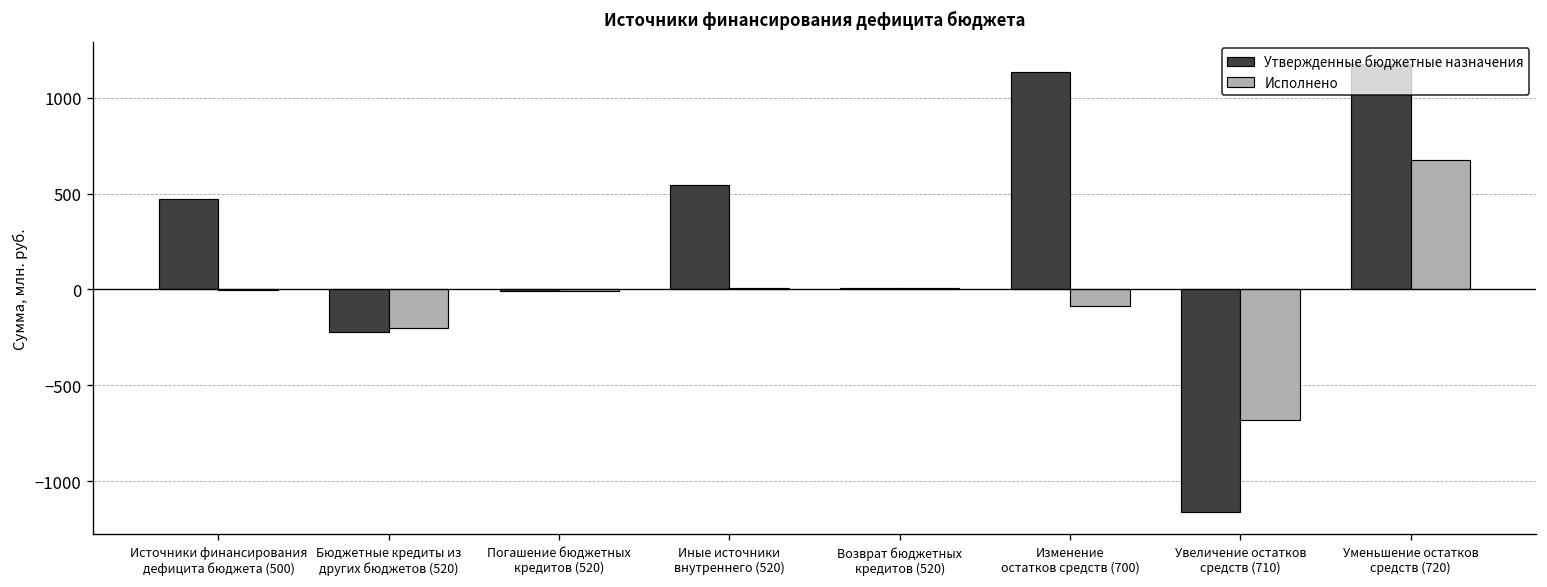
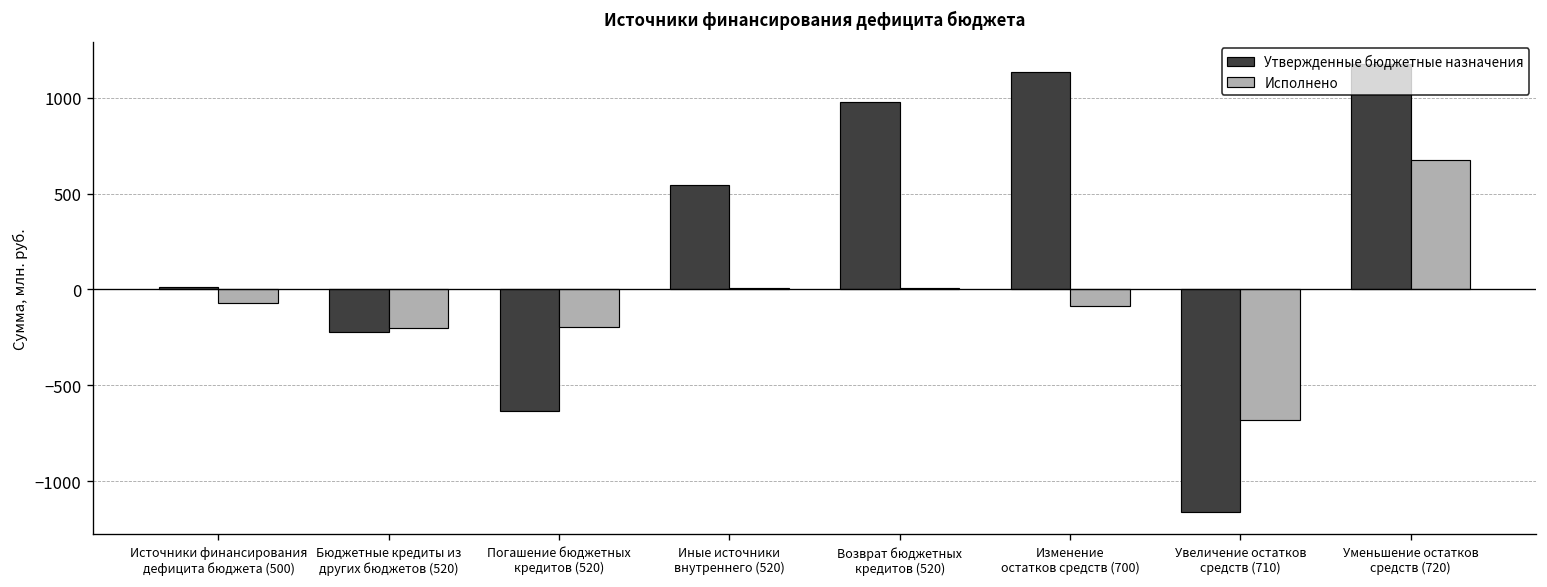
Утвержденные бюджетные назначения, Источники финансирования дефицита бюджета (500): 470 -> 10
Исполнено, Источники финансирования дефицита бюджета (500): 0 -> -70
Утвержденные бюджетные назначения, Погашение бюджетных кредитов (520): -10 -> -630
Исполнено, Погашение бюджетных кредитов (520): -10 -> -200
Утвержденные бюджетные назначения, Возврат бюджетных кредитов (520): 10 -> 980
